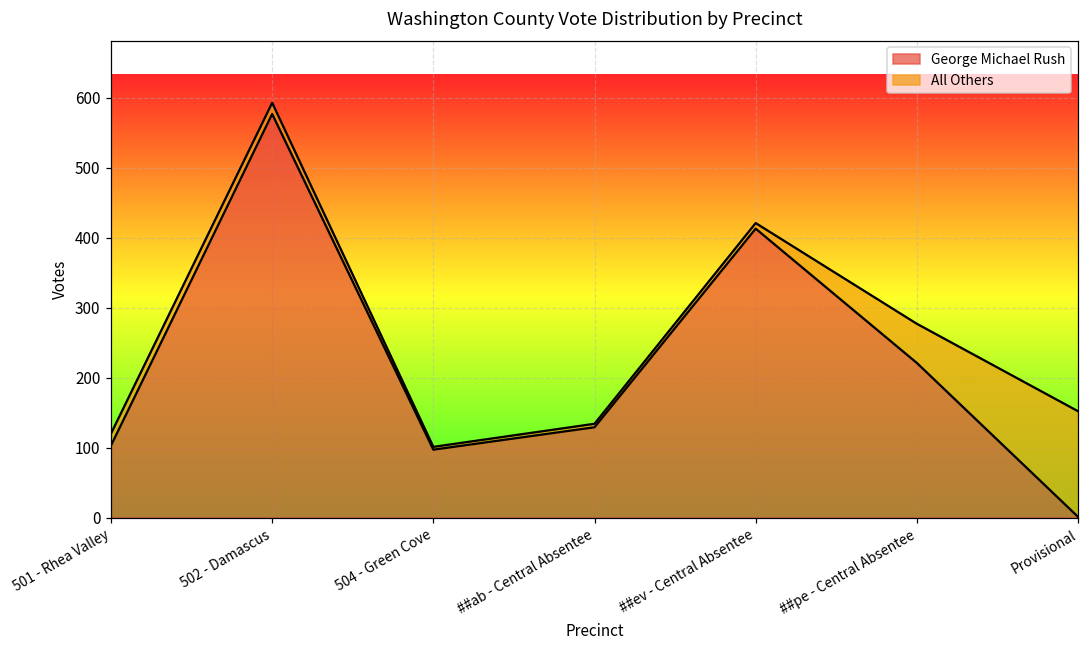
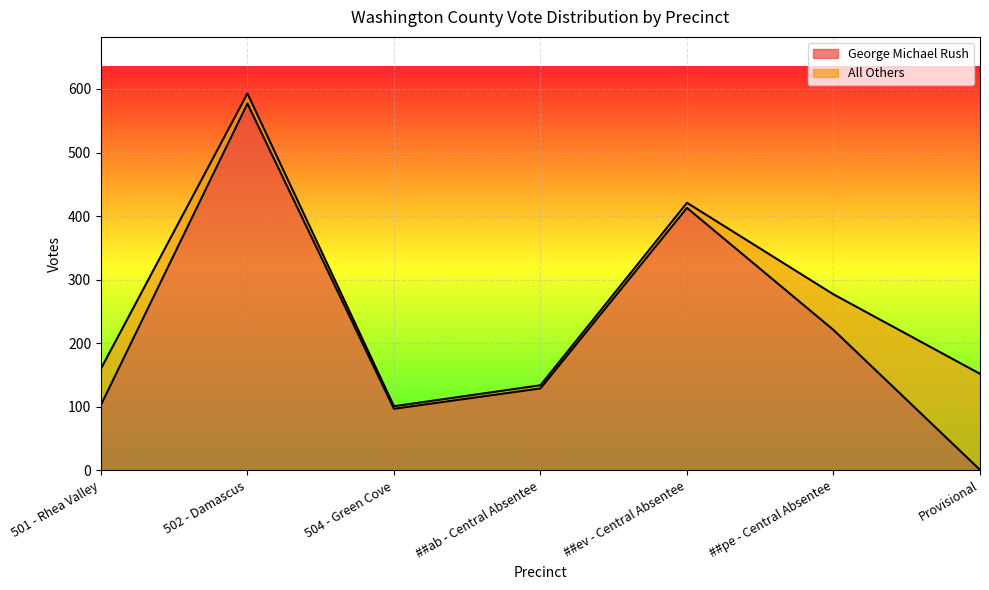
All Others, 501 - Rhea Valley: 20 -> 60
